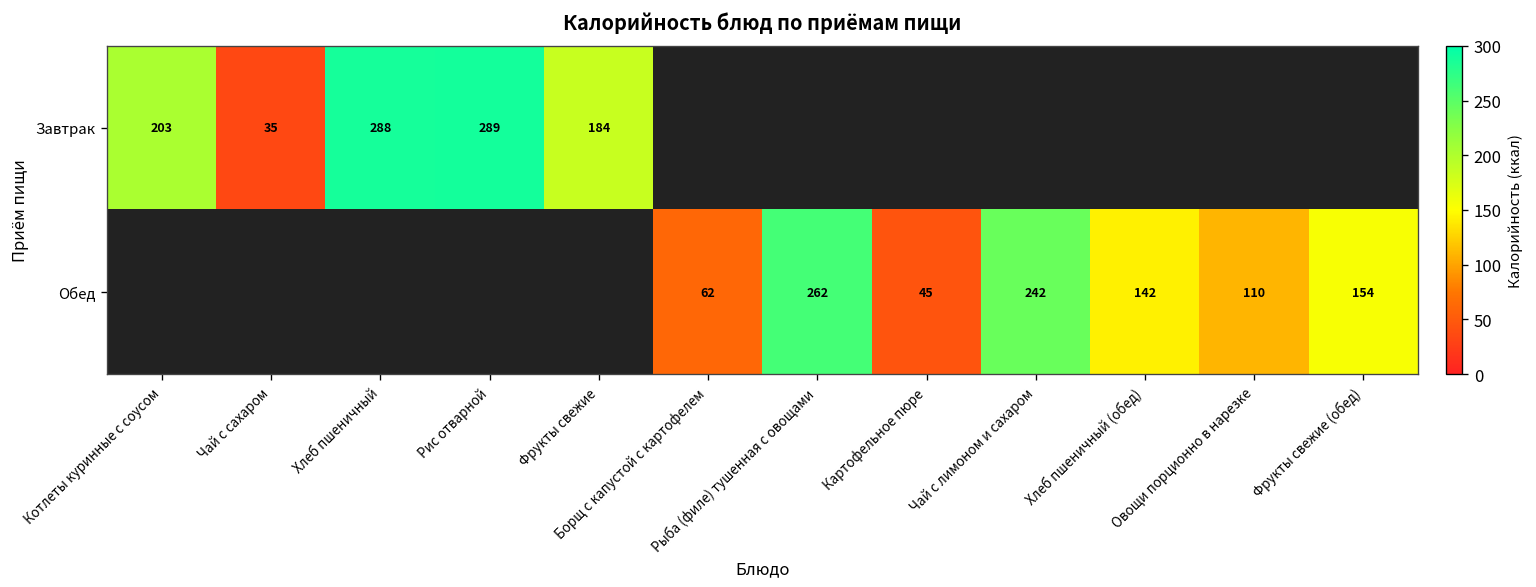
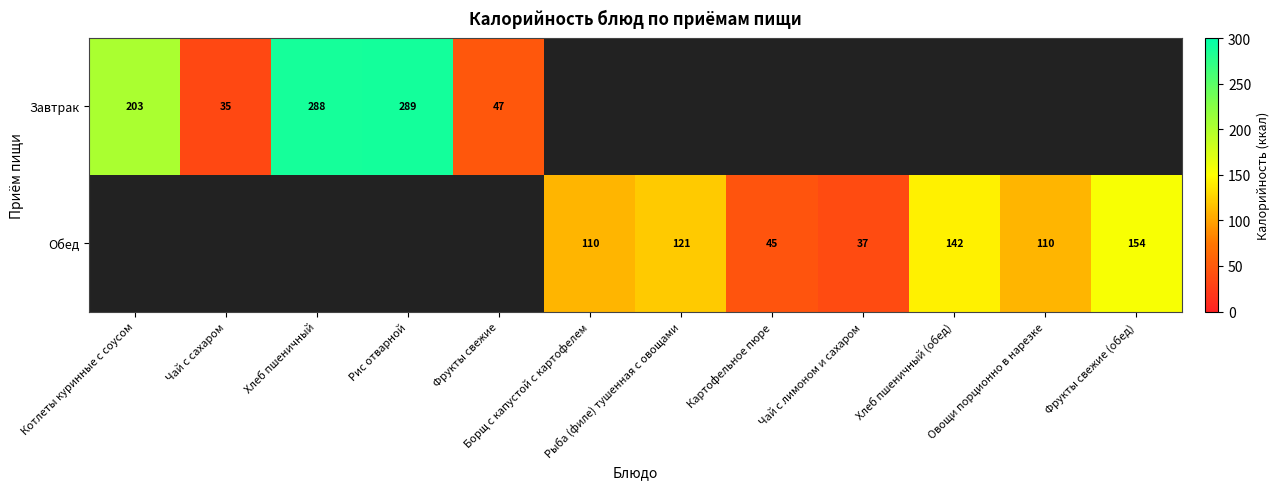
Завтрак, Фрукты свежие: 184 -> 47
Обед, Борщ с капустой с картофелем: 62 -> 110
Обед, Рыба (филе) тушенная с овощами: 262 -> 121
Обед, Чай с лимоном и сахаром: 242 -> 37
